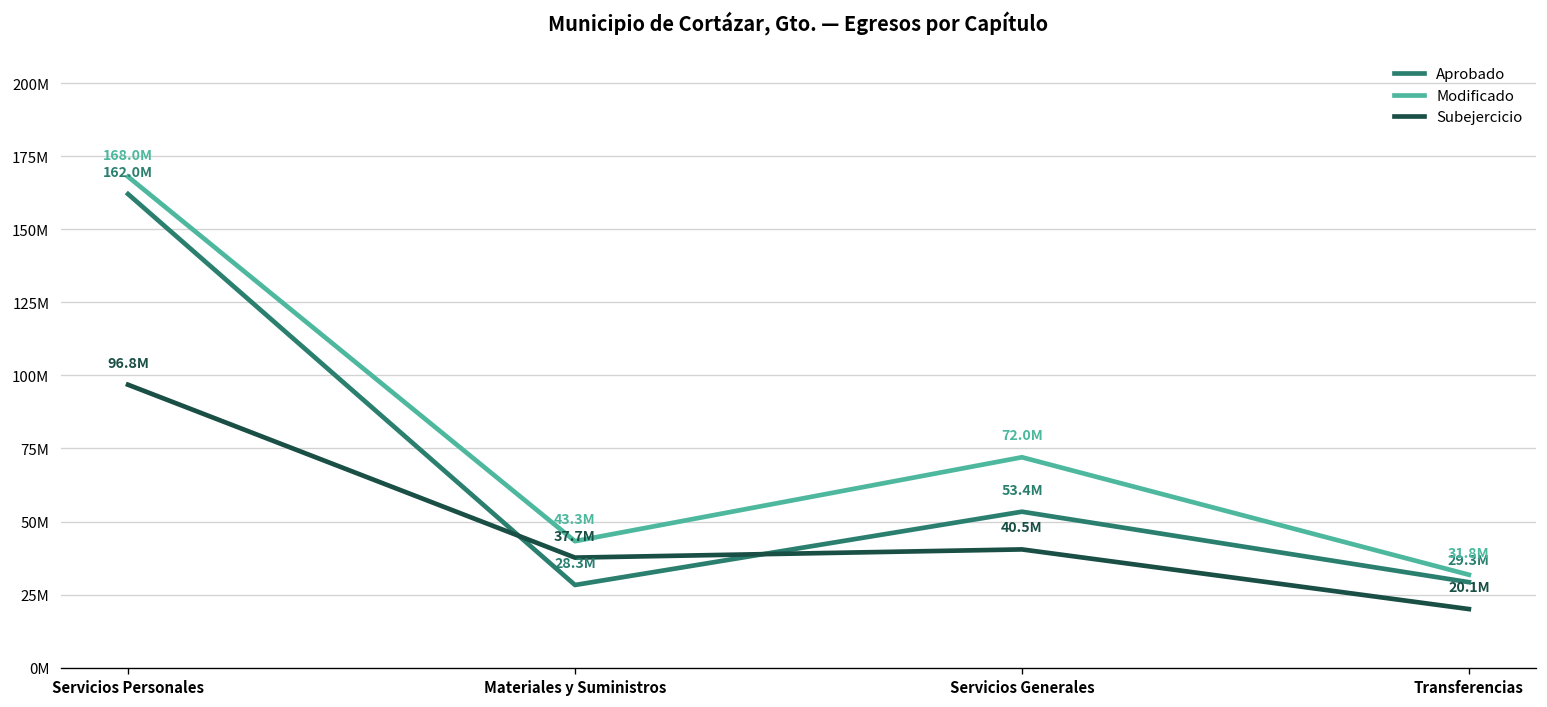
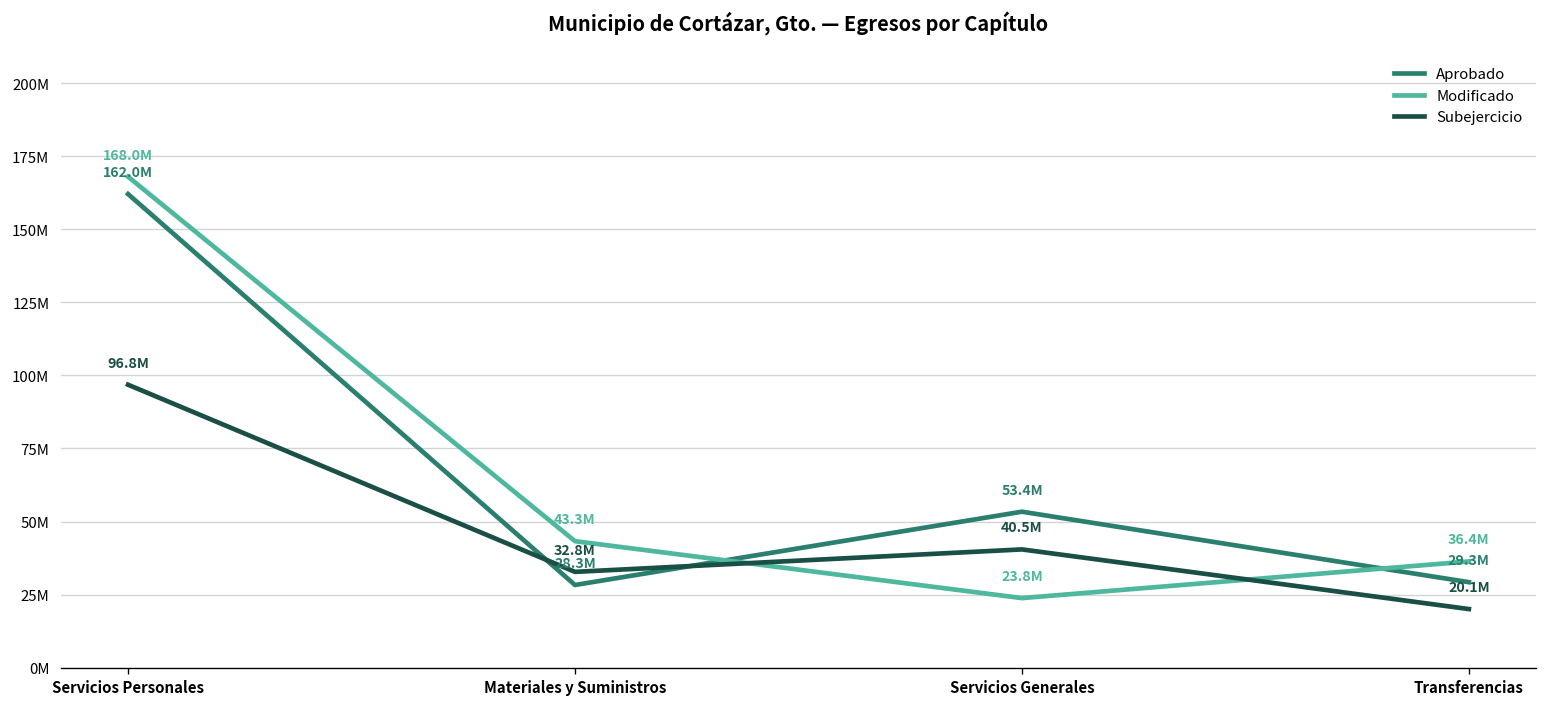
Subejercicio, Materiales y Suministros: 37.7M -> 32.8M
Modificado, Servicios Generales: 72.0M -> 23.8M
Modificado, Transferencias: 31.8M -> 36.4M
